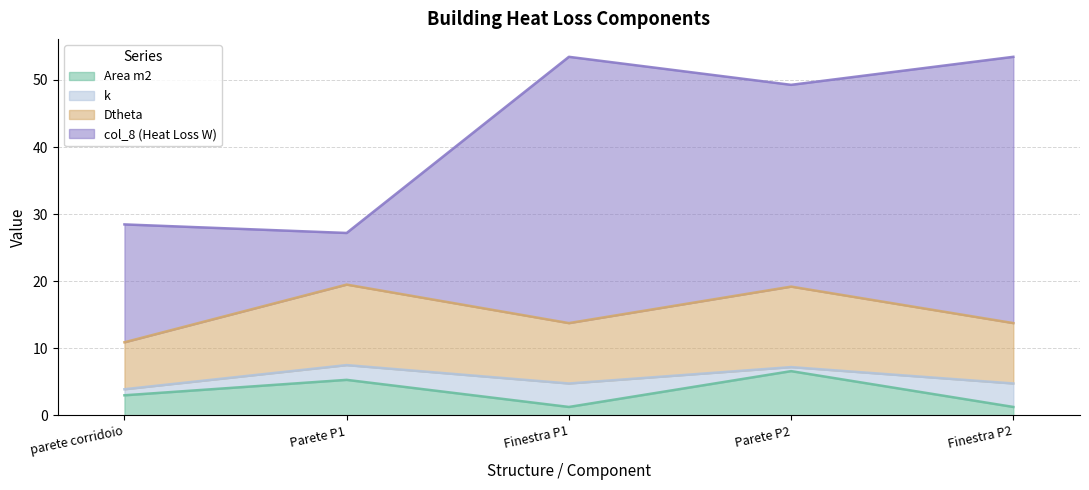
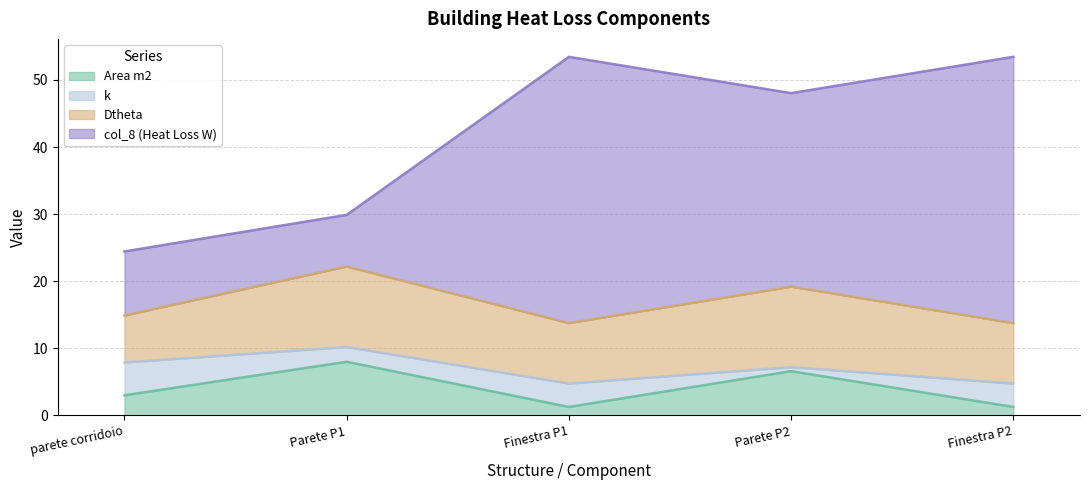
k, parete corridoio: 1 -> 5
col_8 (Heat Loss W), parete corridoio: 18 -> 10
Area m2, Parete P1: 5 -> 8
col_8 (Heat Loss W), Parete P2: 30 -> 29
